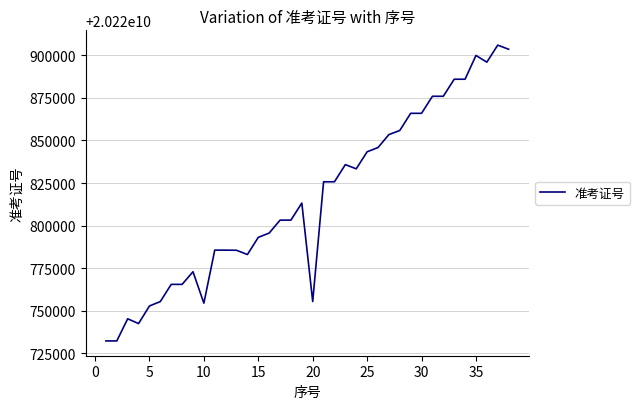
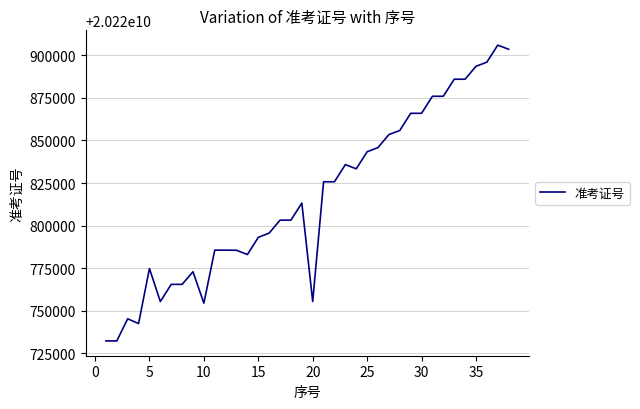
5: 20220753000 -> 20220775000
35: 20220900000 -> 20220894000
